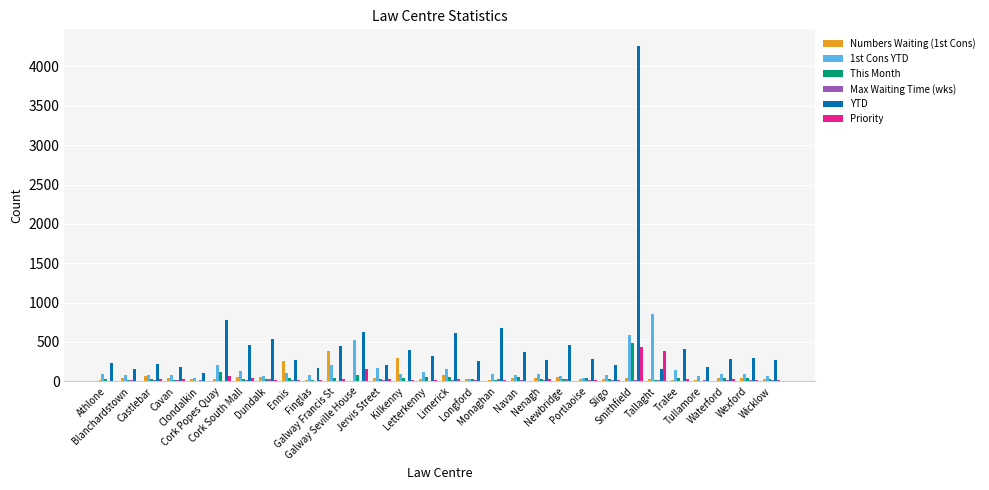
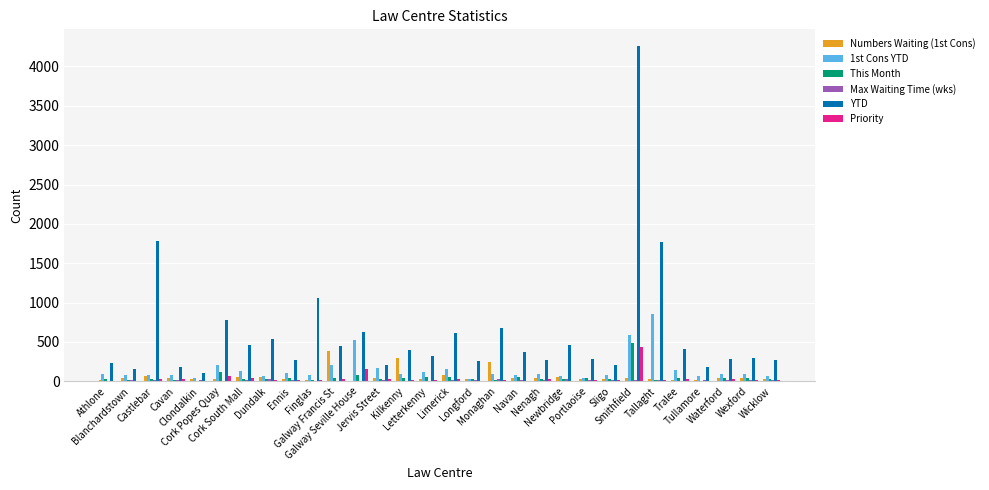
YTD, Castlebar: 200 -> 1800
Numbers Waiting (1st Cons), Ennis: 300 -> 0
YTD, Finglas: 200 -> 1100
Numbers Waiting (1st Cons), Monaghan: 0 -> 200
YTD, Tallaght: 200 -> 1800
Priority, Tallaght: 400 -> 0
